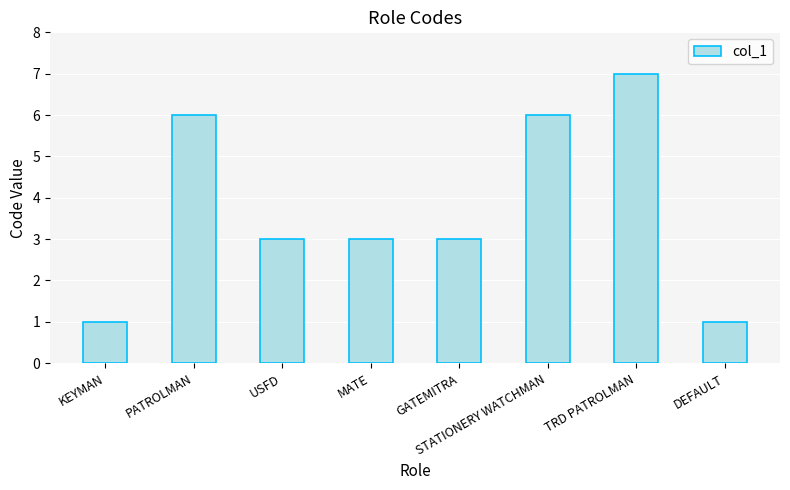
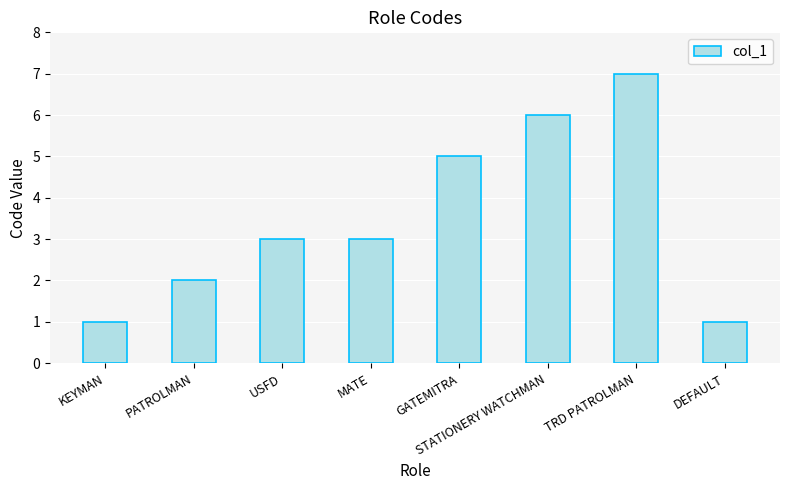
PATROLMAN: 6 -> 2
GATEMITRA: 3 -> 5
